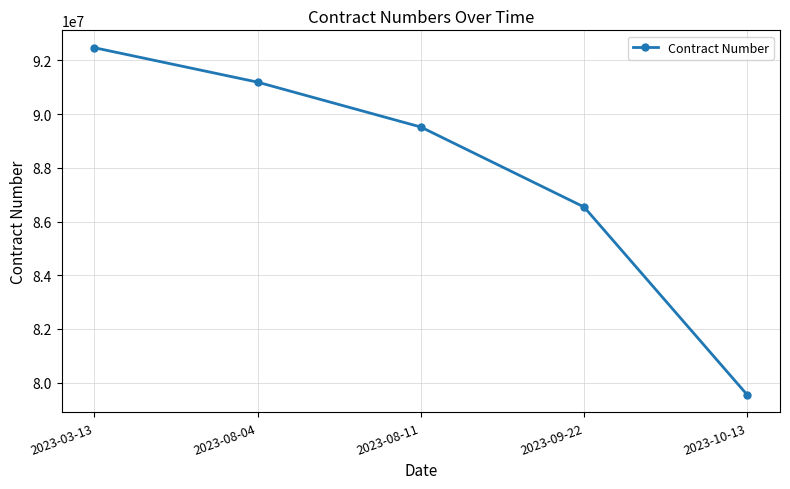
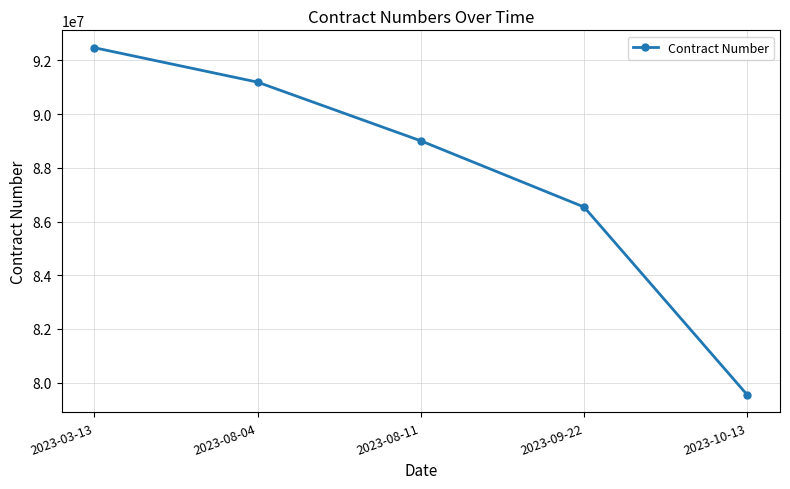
2023-08-11: 89500000 -> 89000000
